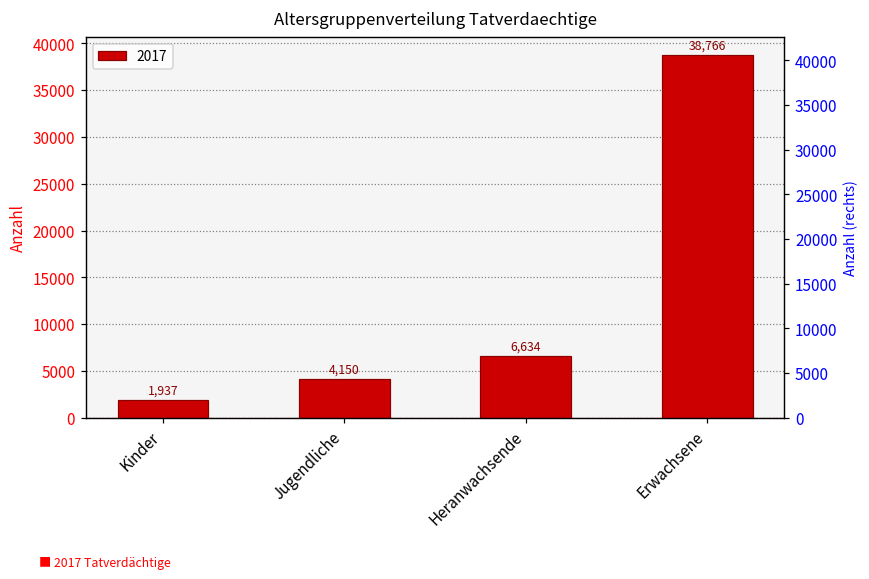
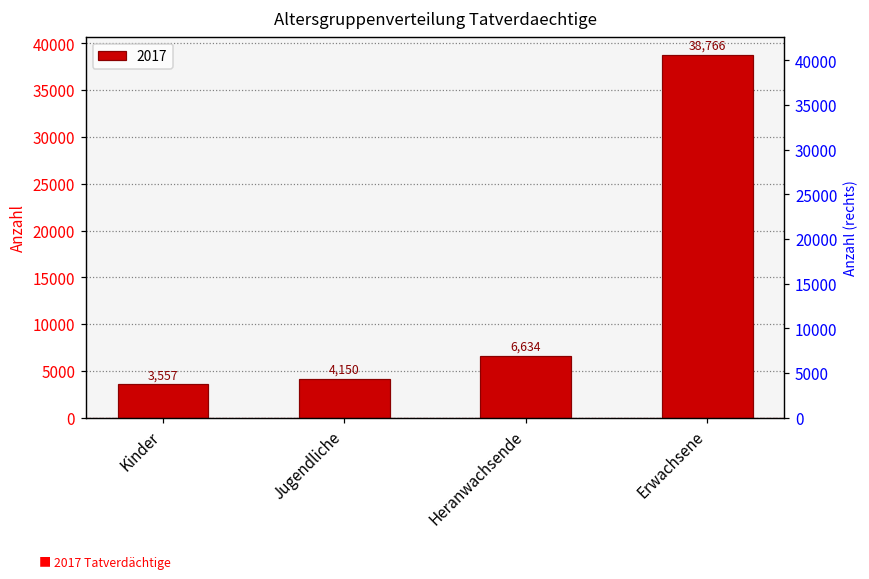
Kinder: 1,937 -> 3,557
